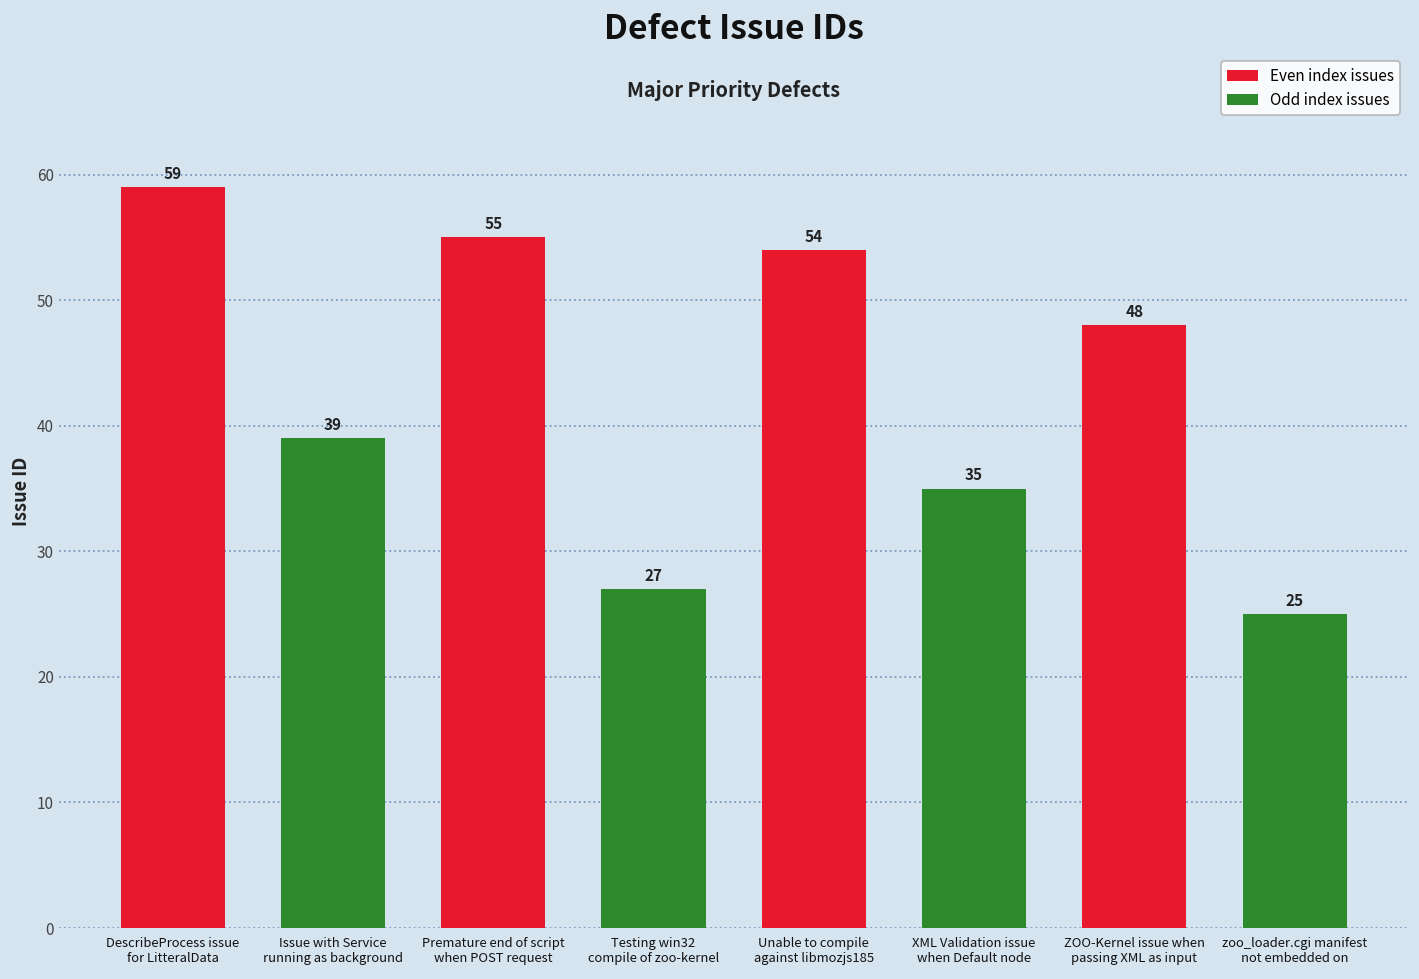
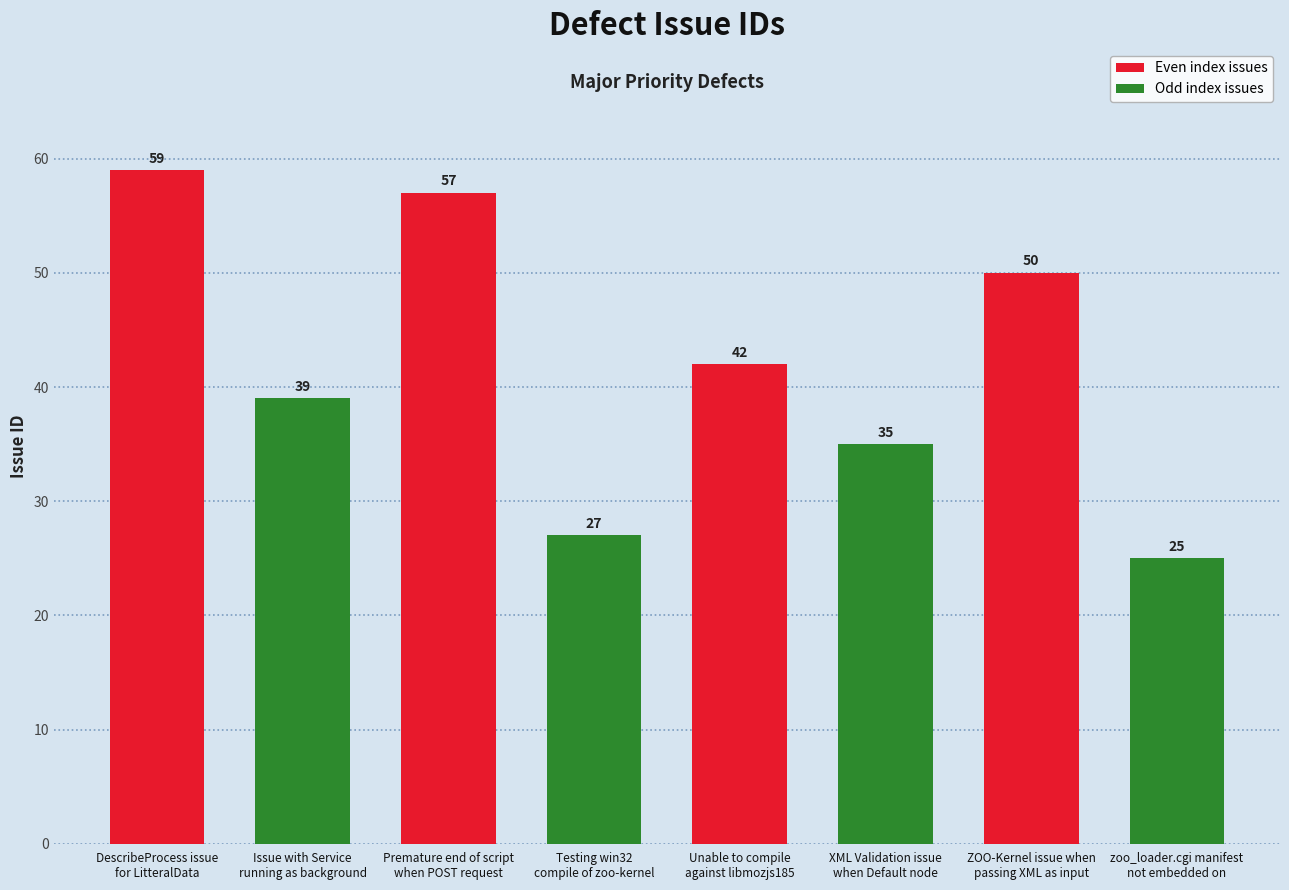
Premature end of script when POST request: 55 -> 57
Unable to compile against libmozjs185: 54 -> 42
ZOO-Kernel issue when passing XML as input: 48 -> 50
